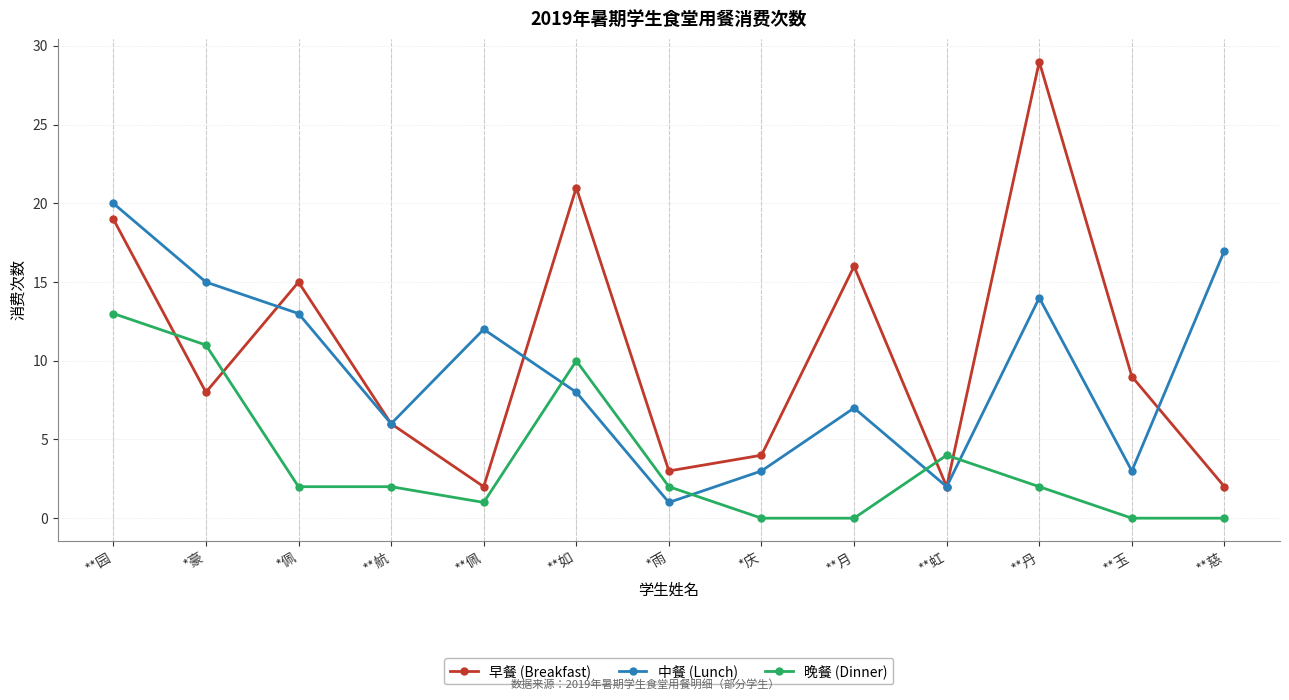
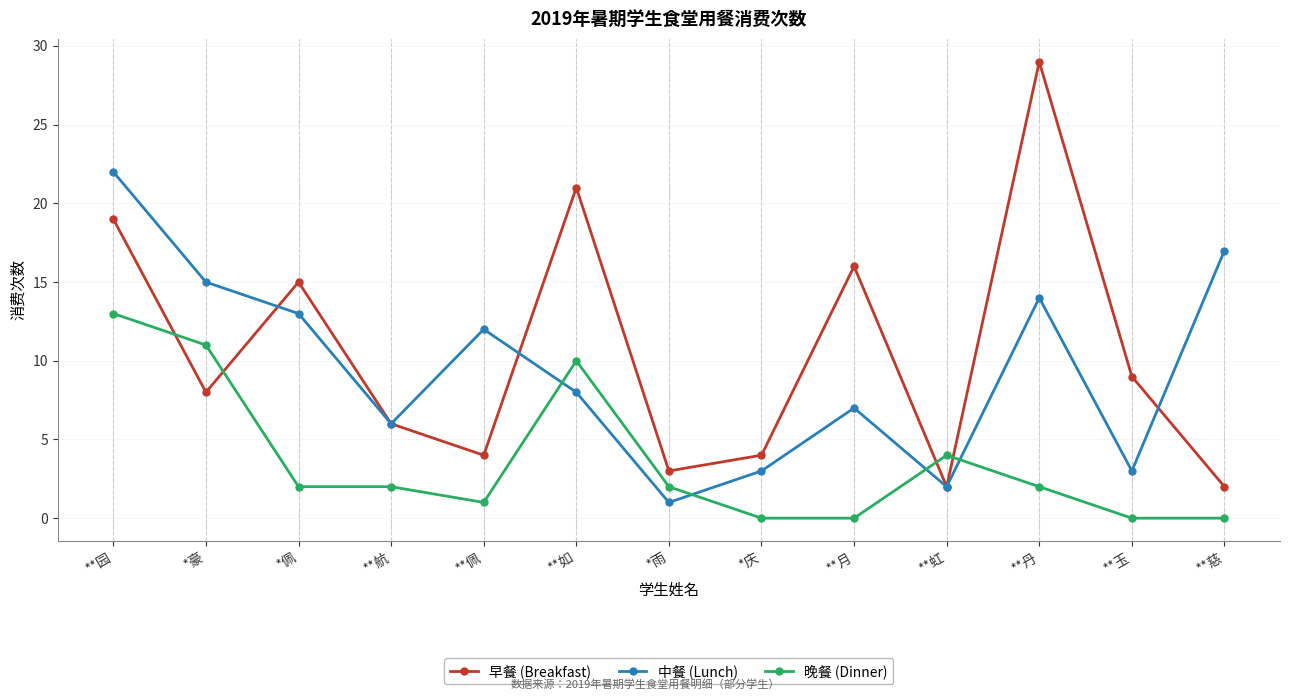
中餐 (Lunch), **园: 20 -> 22
早餐 (Breakfast), **佩: 2 -> 4
